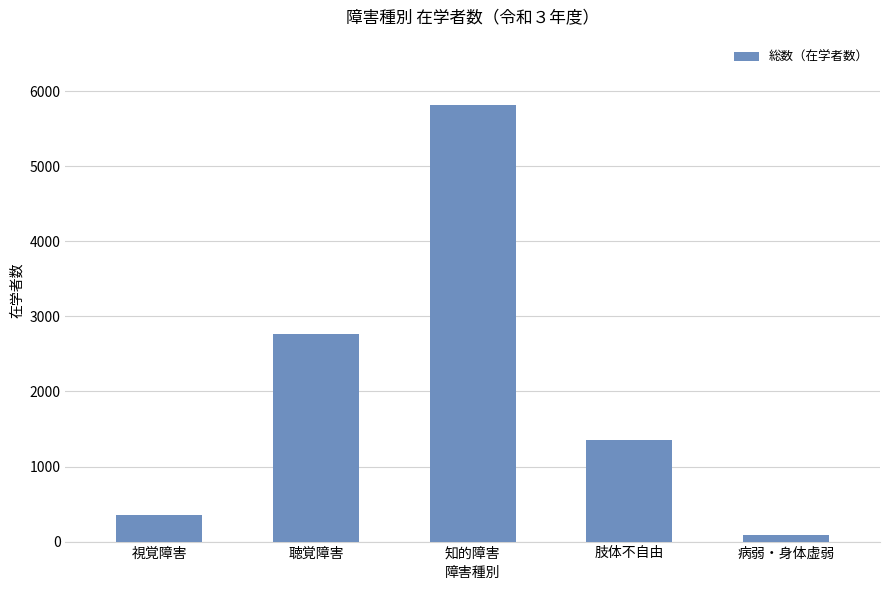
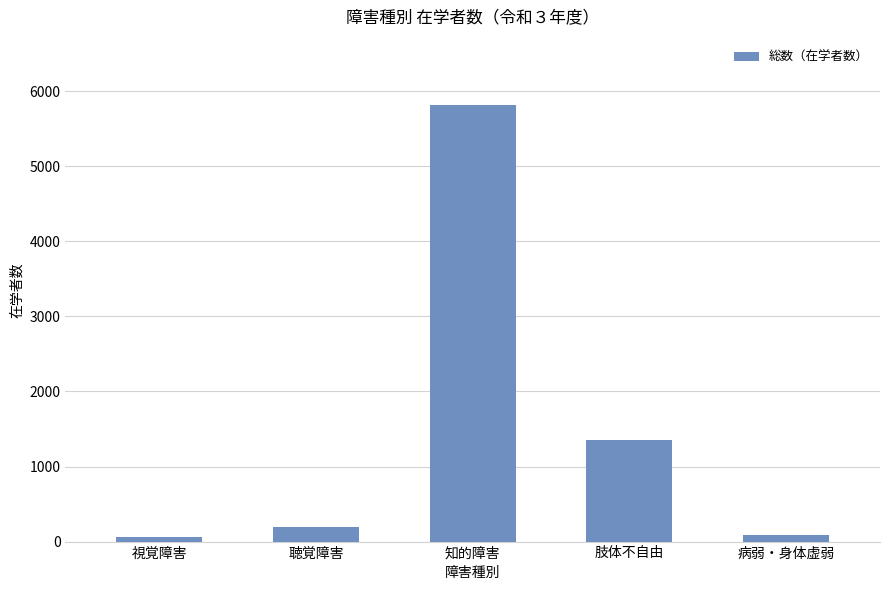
視覚障害: 400 -> 100
聴覚障害: 2800 -> 200
